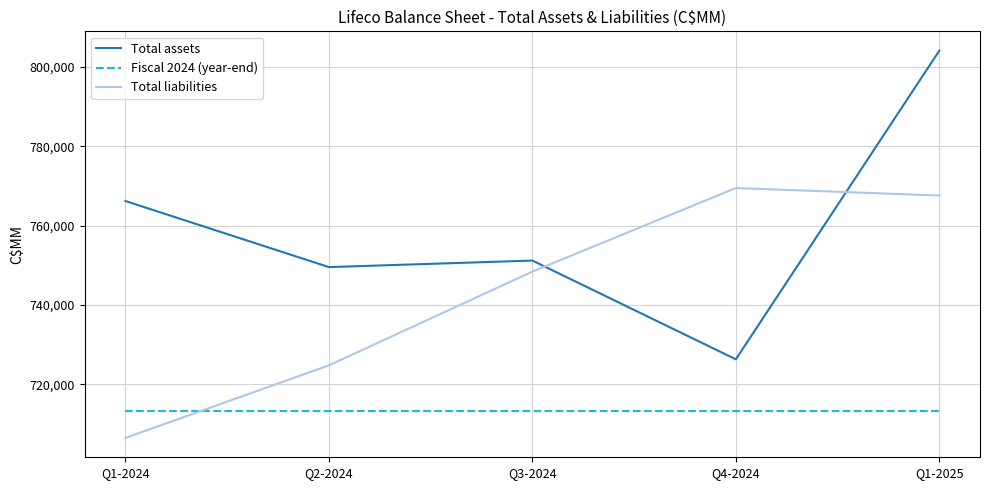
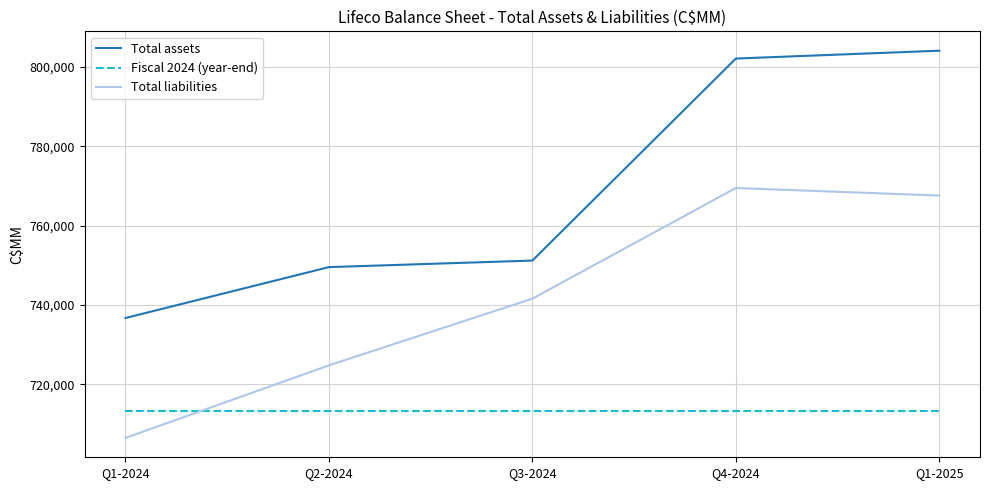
Total assets, Q1-2024: 766,000 -> 737,000
Total liabilities, Q3-2024: 748,000 -> 742,000
Total assets, Q4-2024: 726,000 -> 802,000
